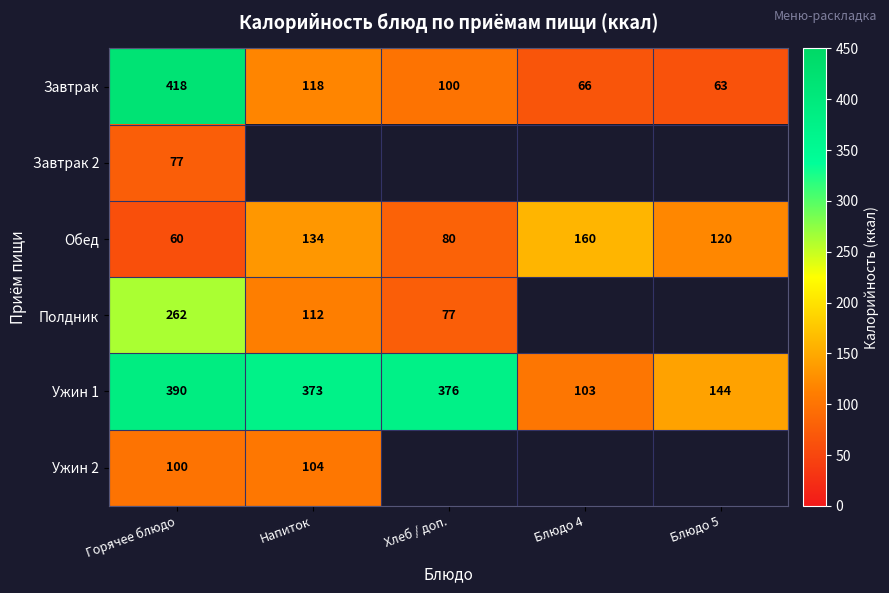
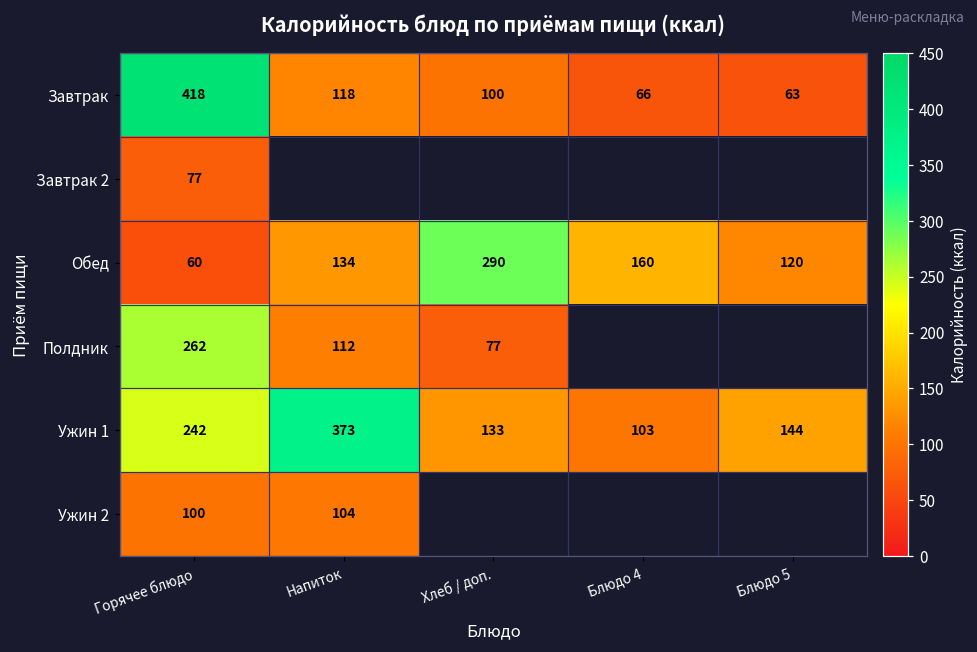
Обед, Хлеб / доп.: 80 -> 290
Ужин 1, Горячее блюдо: 390 -> 242
Ужин 1, Хлеб / доп.: 376 -> 133
